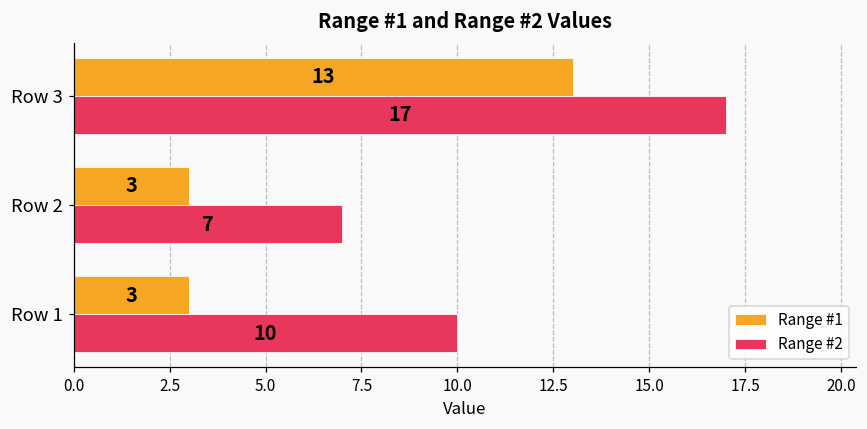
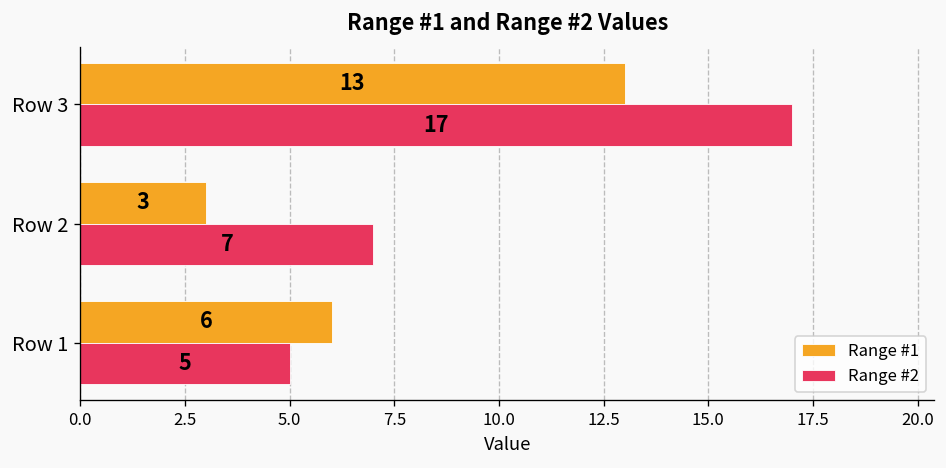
Range #1, Row 1: 3 -> 6
Range #2, Row 1: 10 -> 5
